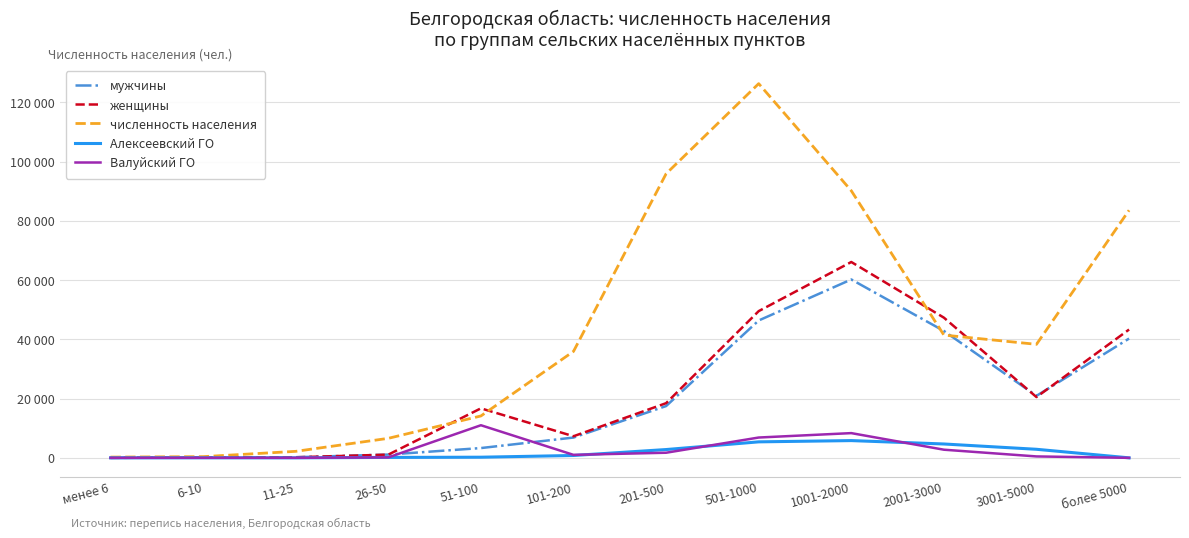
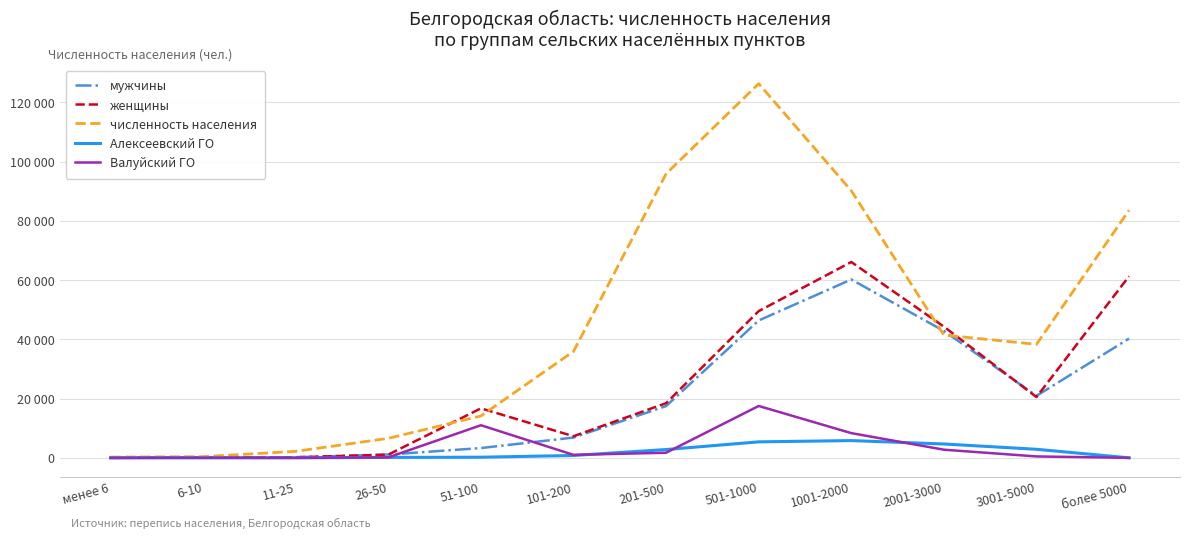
Валуйский ГО, 501-1000: 7000 -> 18000
женщины, 2001-3000: 47000 -> 44000
женщины, более 5000: 43000 -> 61000
